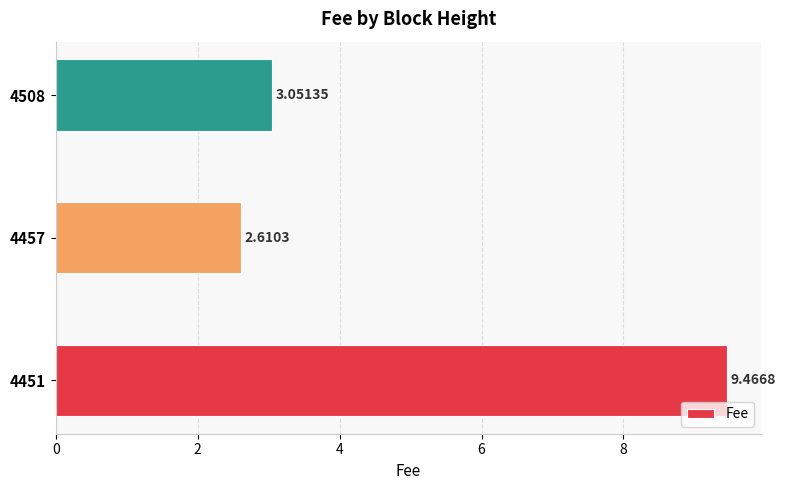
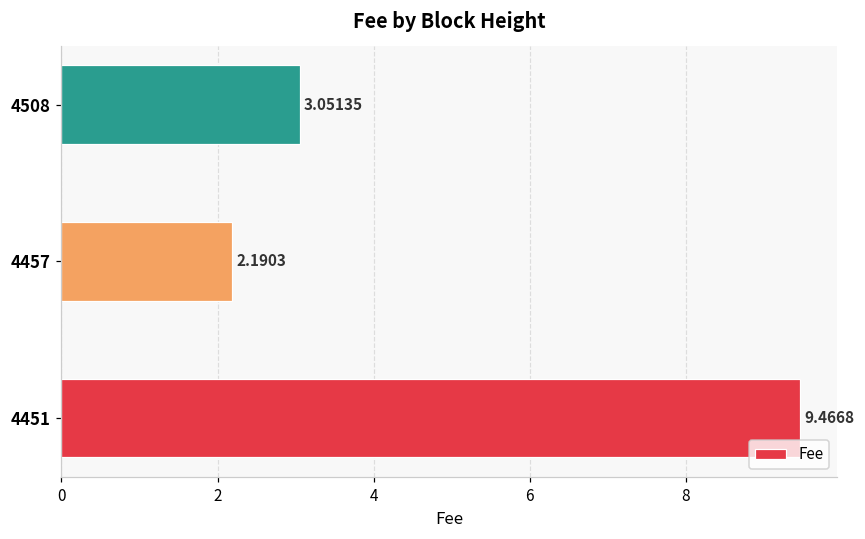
4457: 2.6103 -> 2.1903
